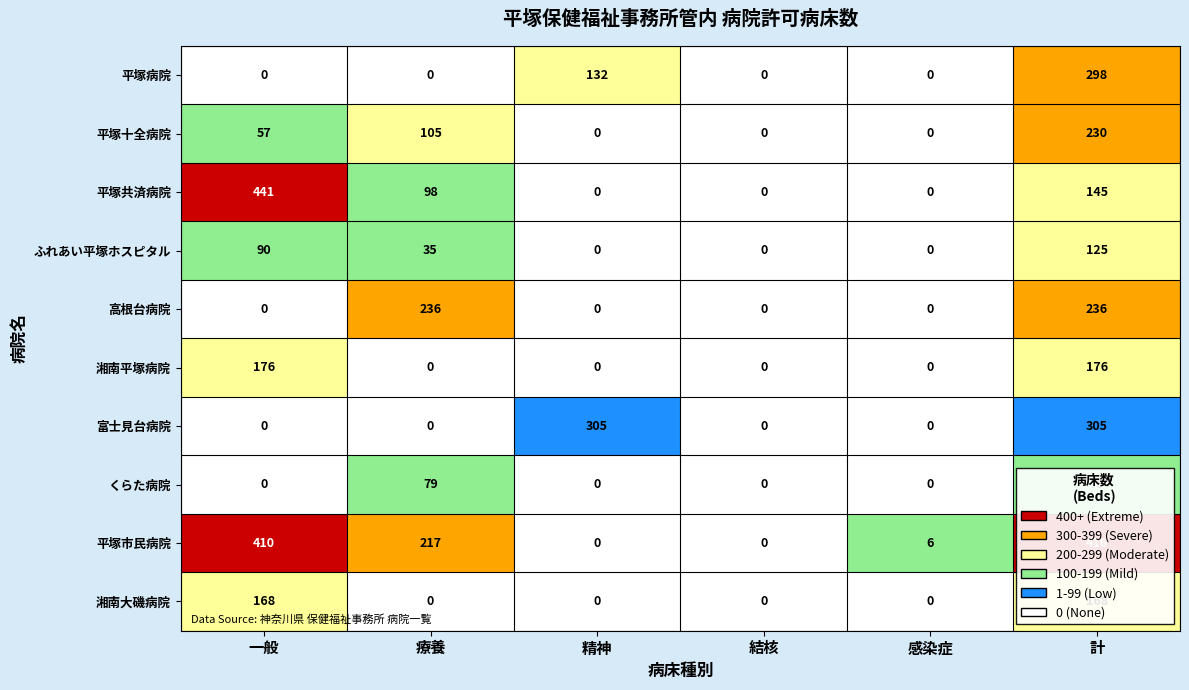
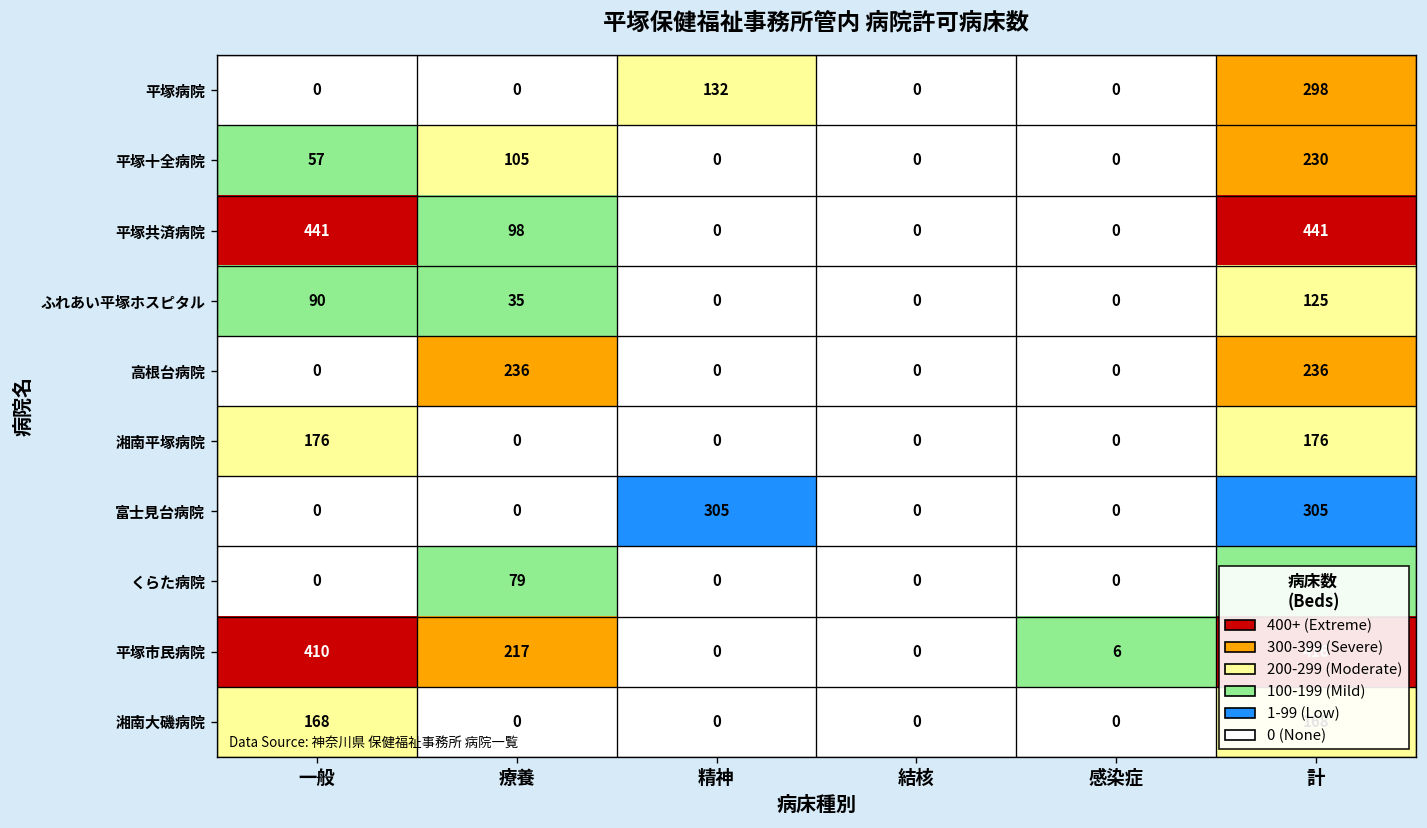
平塚共済病院, 計: 145 -> 441
